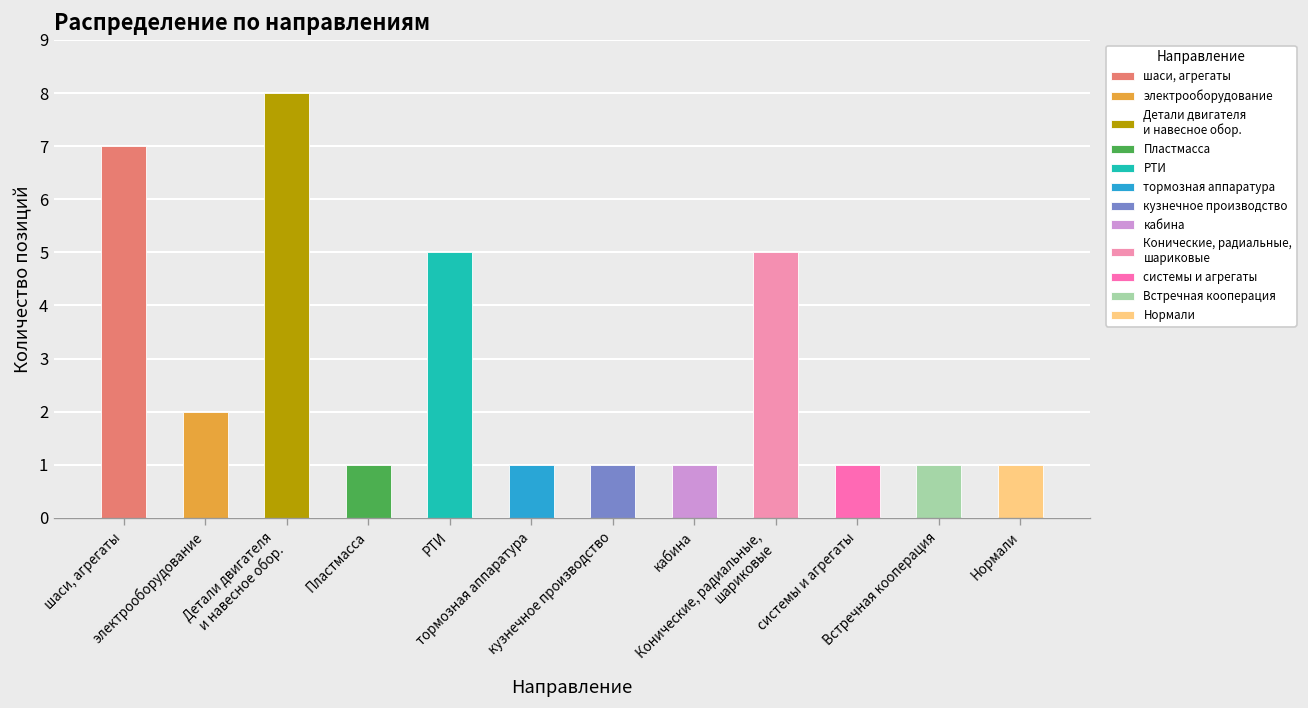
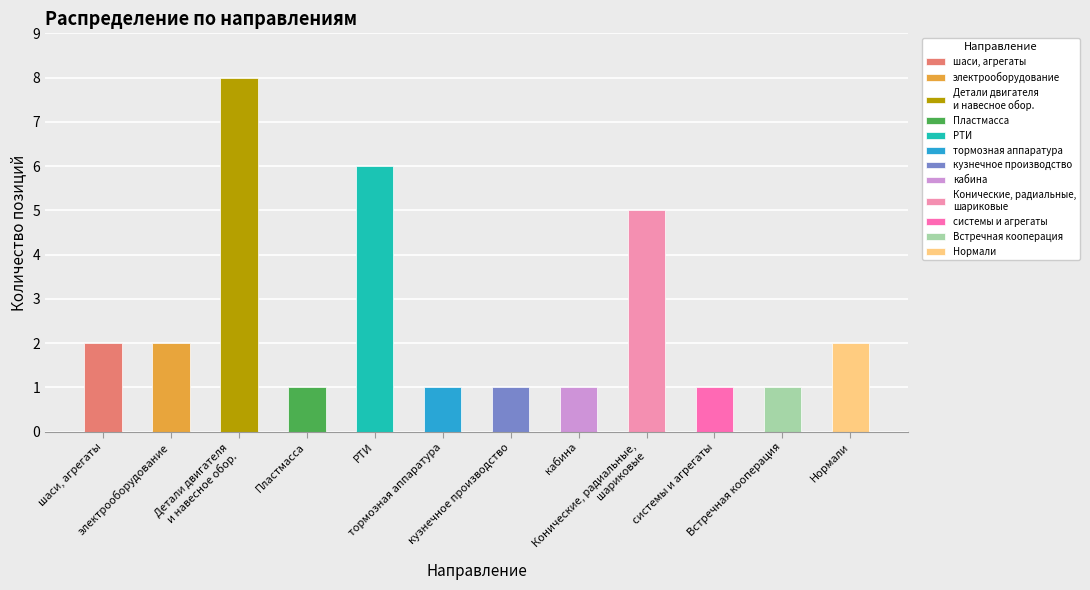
шаси, агрегаты: 7 -> 2
РТИ: 5 -> 6
Нормали: 1 -> 2
